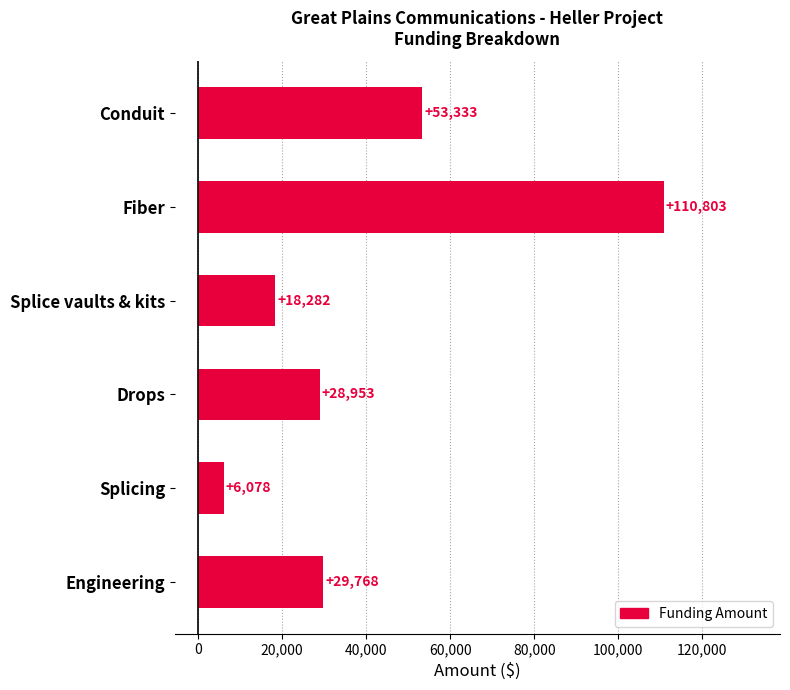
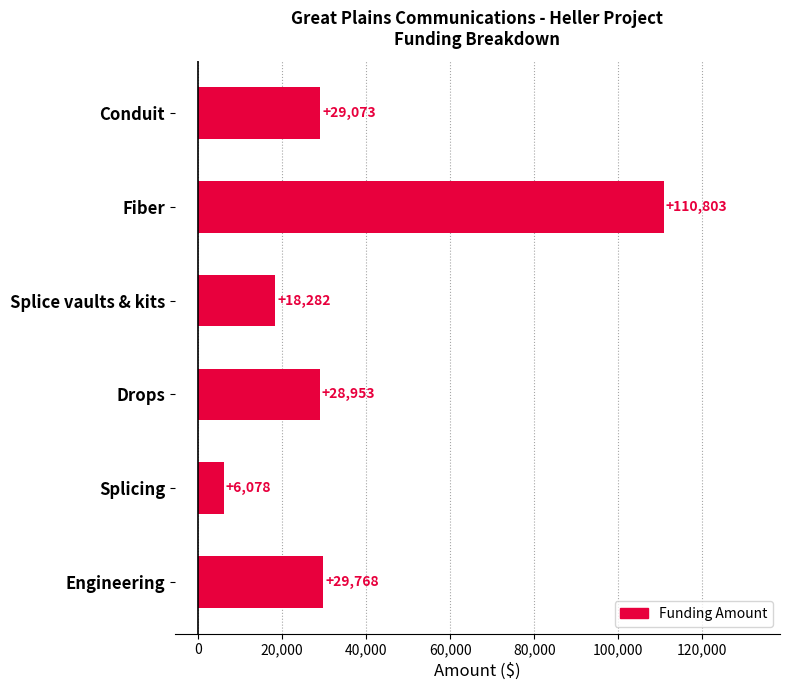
Conduit: +53,333 -> +29,073
